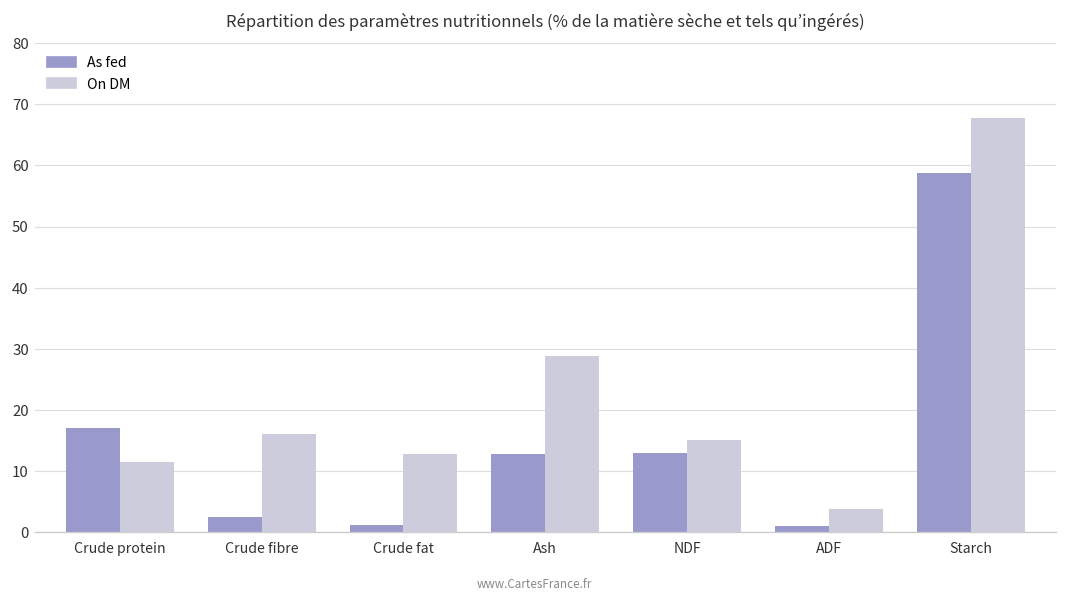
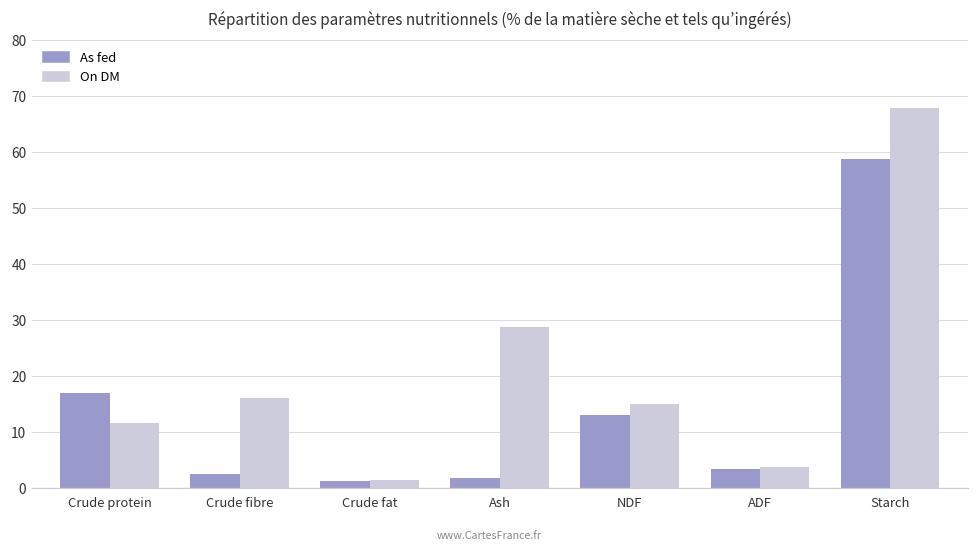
On DM, Crude fat: 13 -> 1
As fed, Ash: 13 -> 2
As fed, ADF: 1 -> 3
